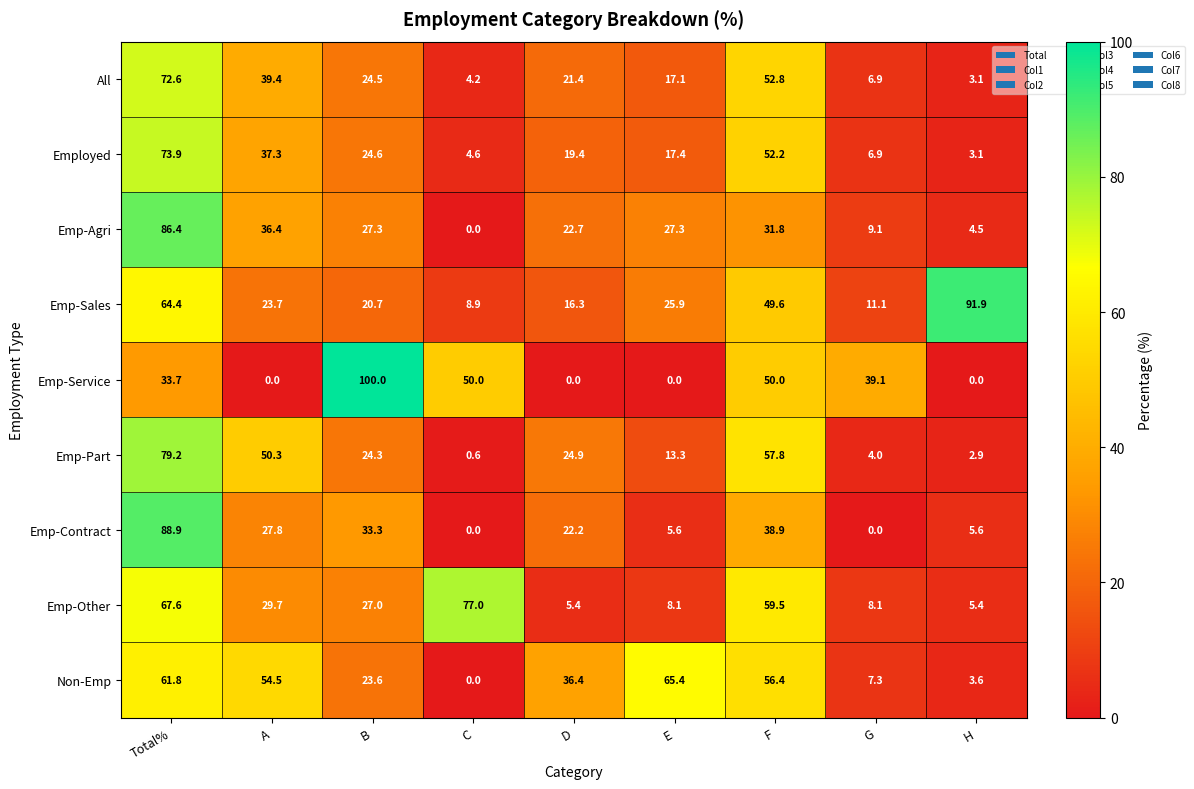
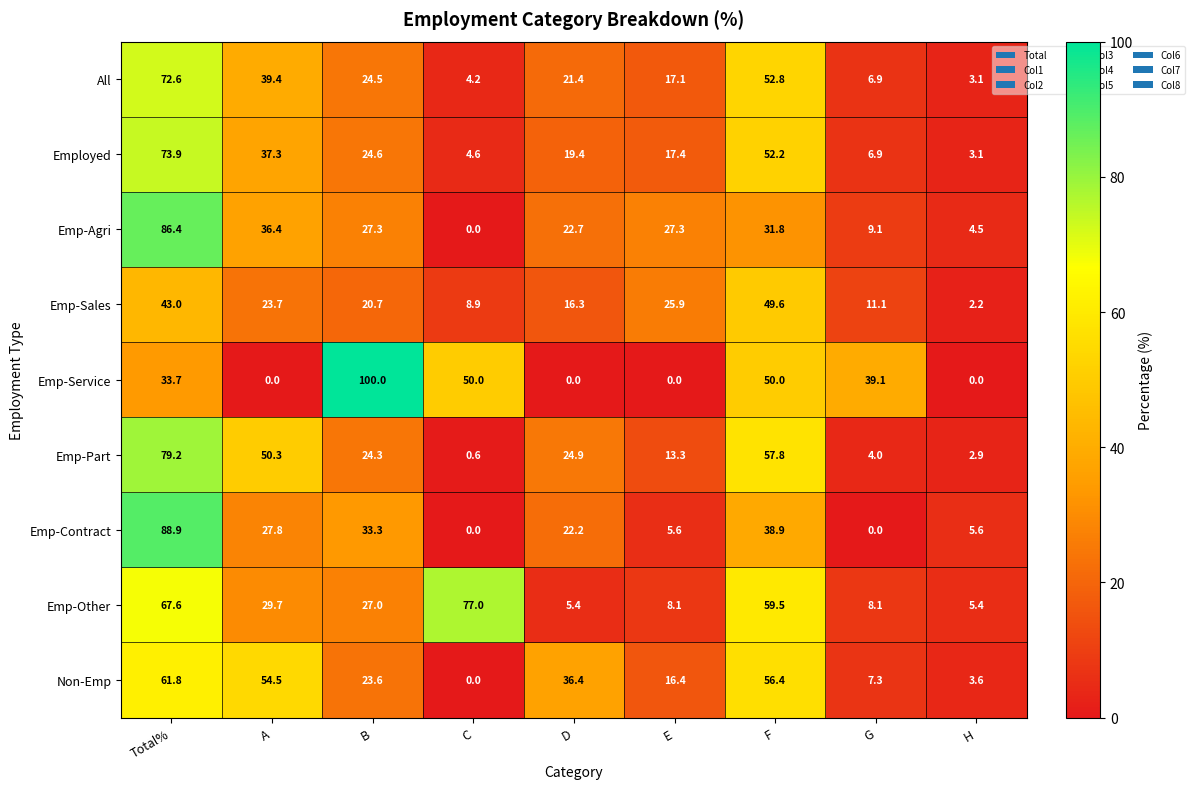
Emp-Sales, Total%: 64.4 -> 43.0
Emp-Sales, H: 91.9 -> 2.2
Non-Emp, E: 65.4 -> 16.4
